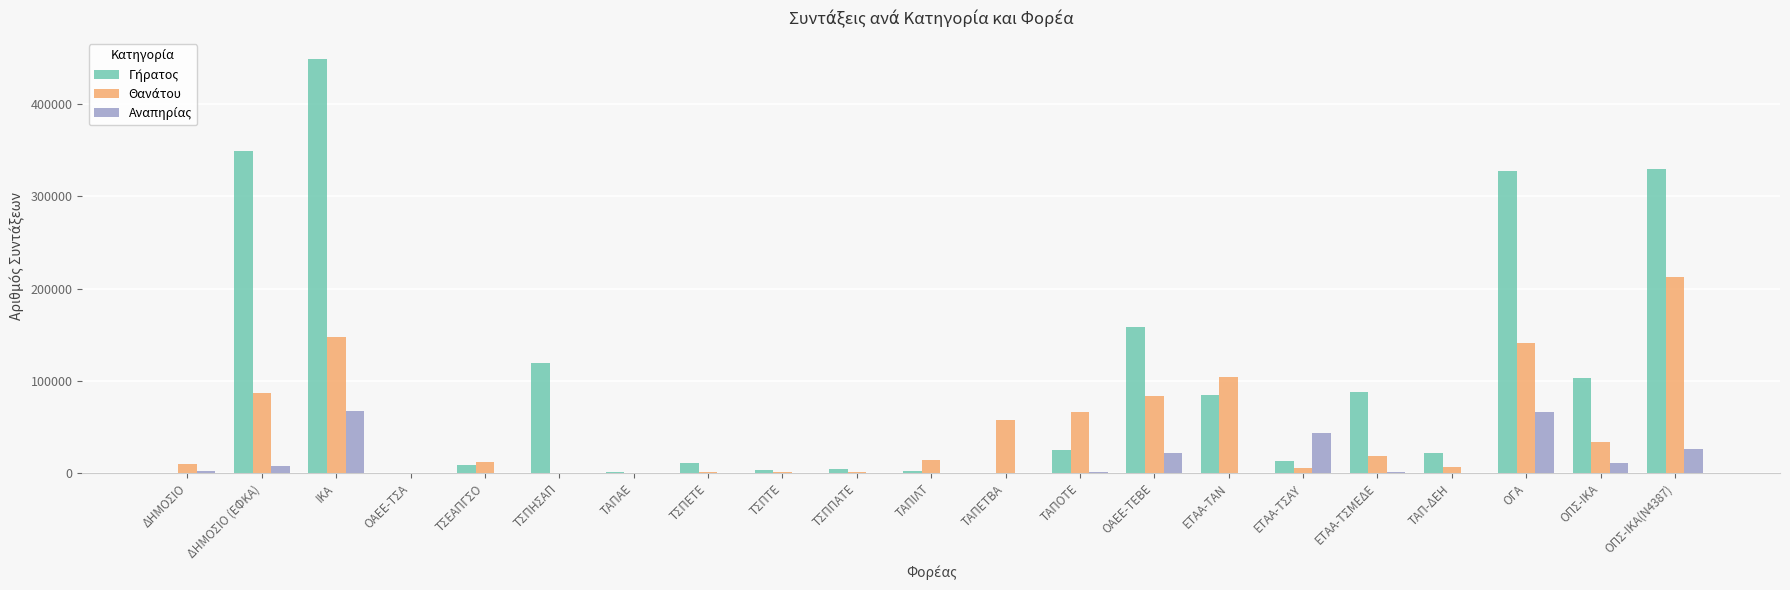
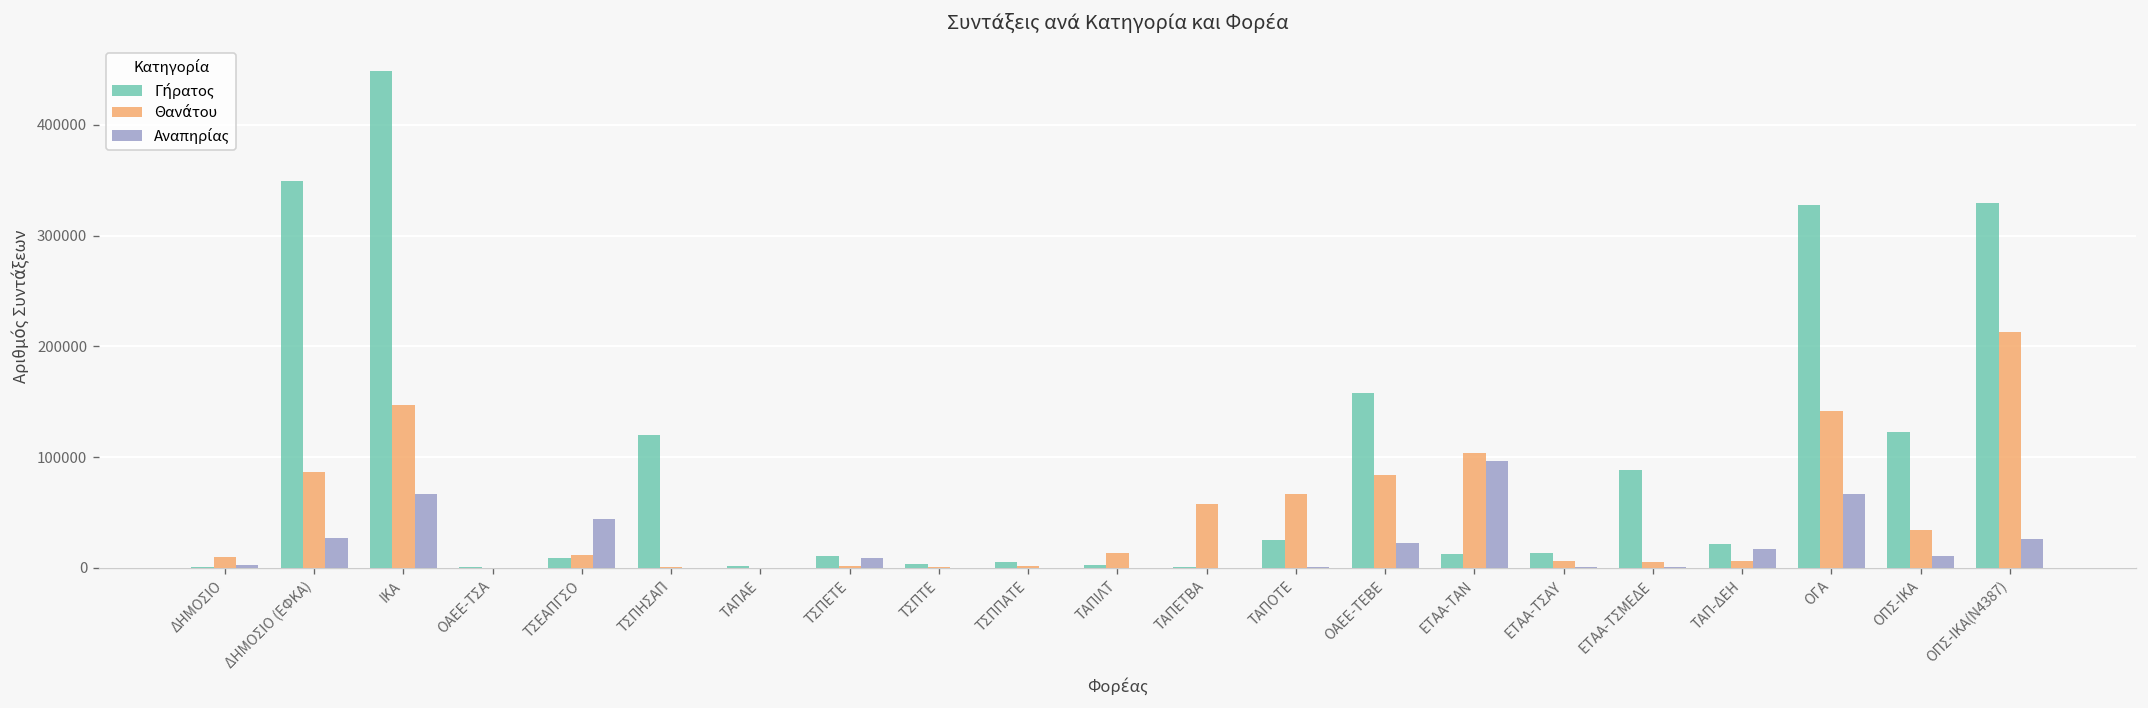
Αναπηρίας, ΔΗΜΟΣΙΟ (ΕΦΚΑ): 10000 -> 30000
Αναπηρίας, ΤΣΕΑΠΓΣΟ: 0 -> 40000
Αναπηρίας, ΤΣΠΕΤΕ: 0 -> 10000
Γήρατος, ΕΤΑΑ-ΤΑΝ: 80000 -> 10000
Αναπηρίας, ΕΤΑΑ-ΤΑΝ: 0 -> 100000
Αναπηρίας, ΕΤΑΑ-ΤΣΑΥ: 40000 -> 0
Θανάτου, ΕΤΑΑ-ΤΣΜΕΔΕ: 20000 -> 10000
Αναπηρίας, ΤΑΠ-ΔΕΗ: 0 -> 20000
Γήρατος, ΟΠΣ-ΙΚΑ: 100000 -> 120000
